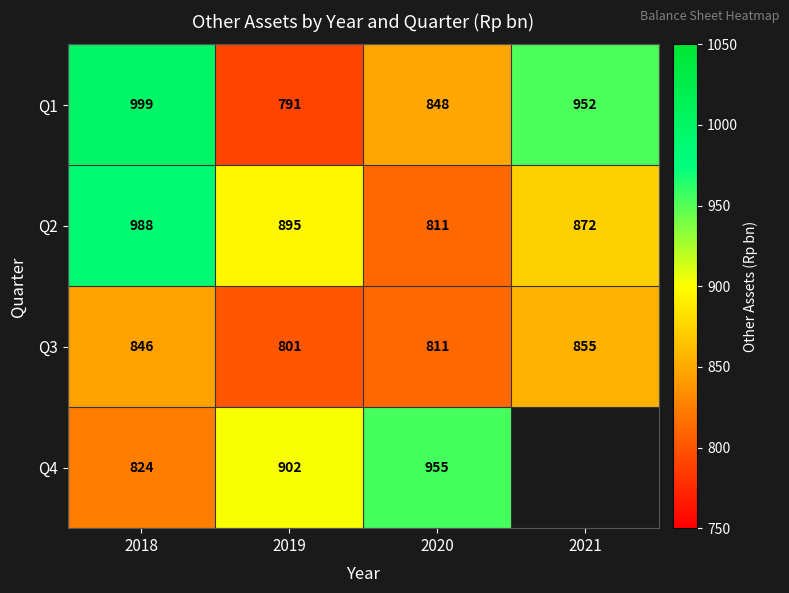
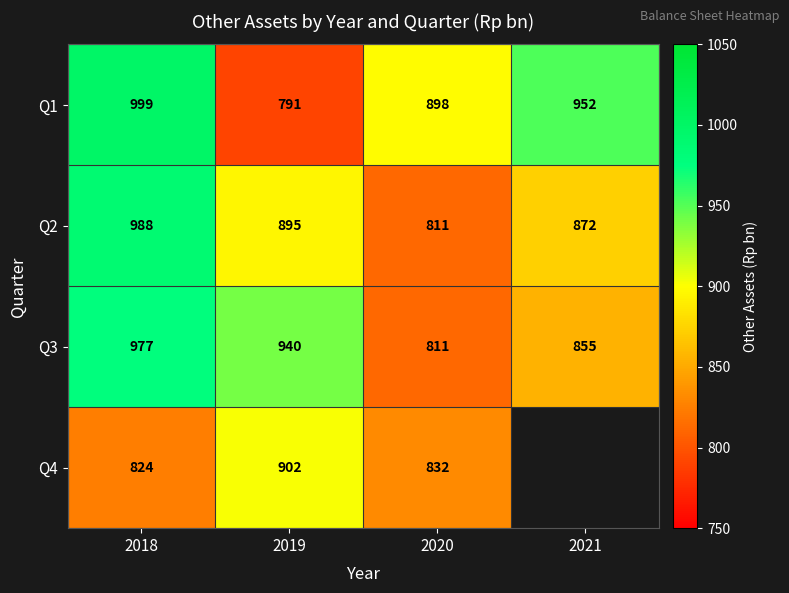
Q1, 2020: 848 -> 898
Q3, 2018: 846 -> 977
Q3, 2019: 801 -> 940
Q4, 2020: 955 -> 832
